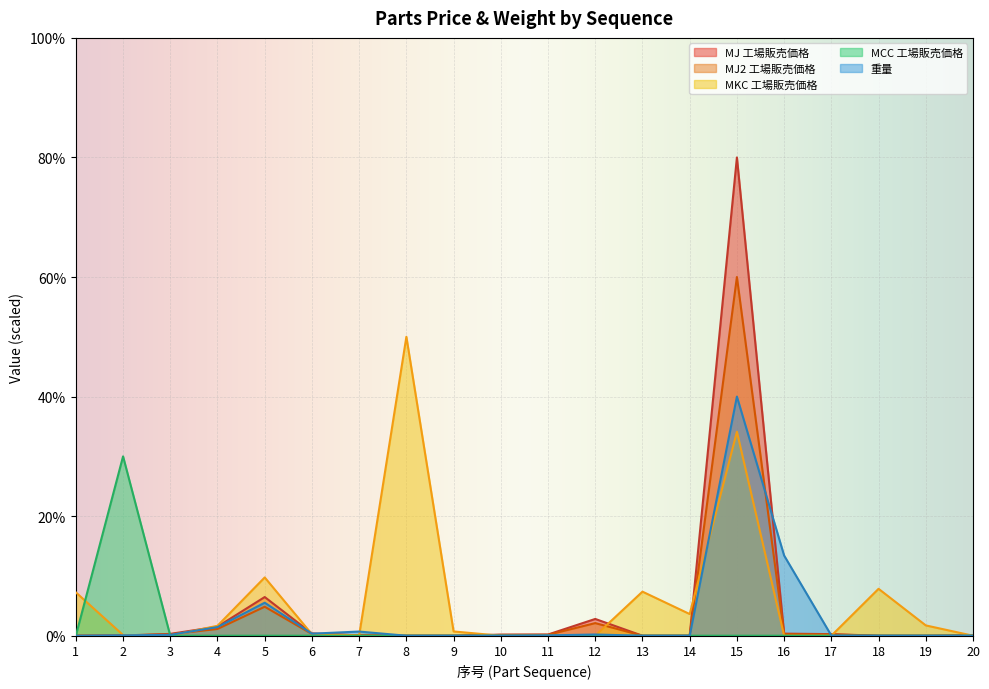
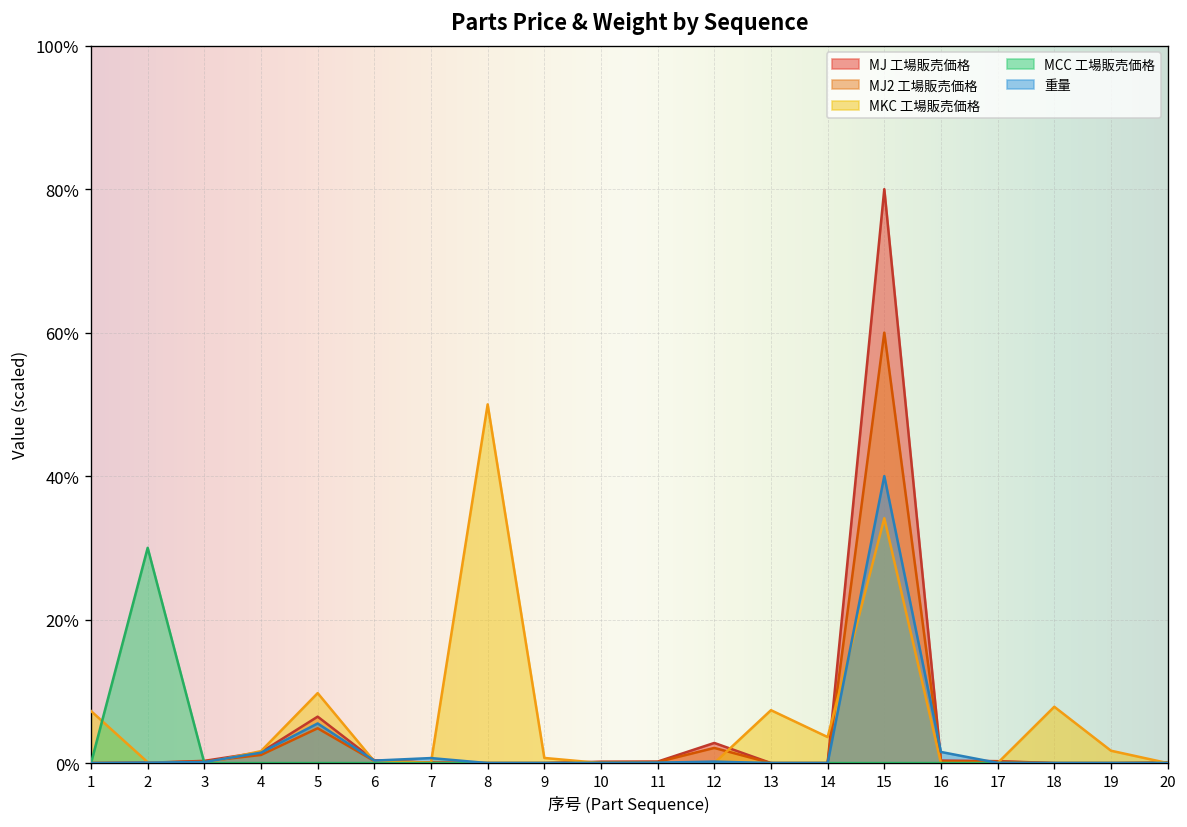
重量, 16: 13% -> 2%
